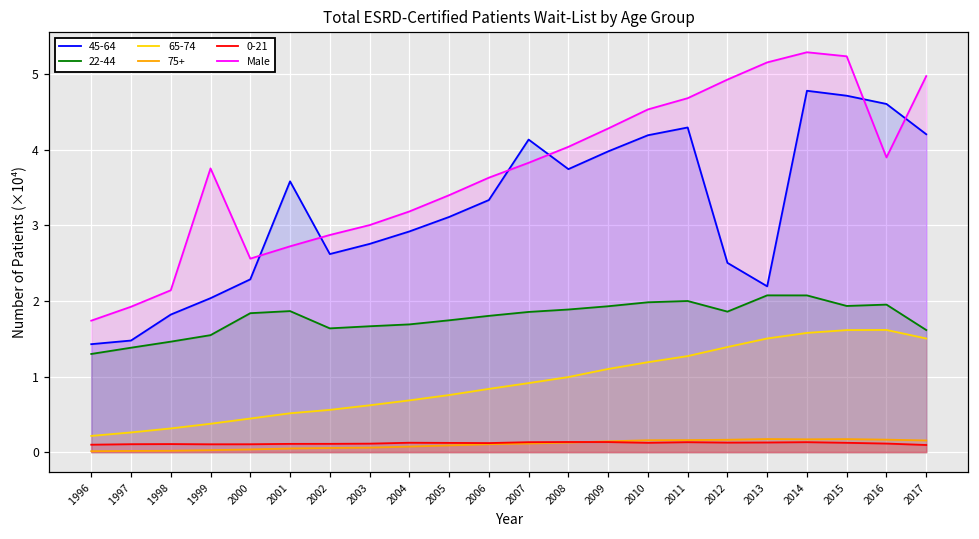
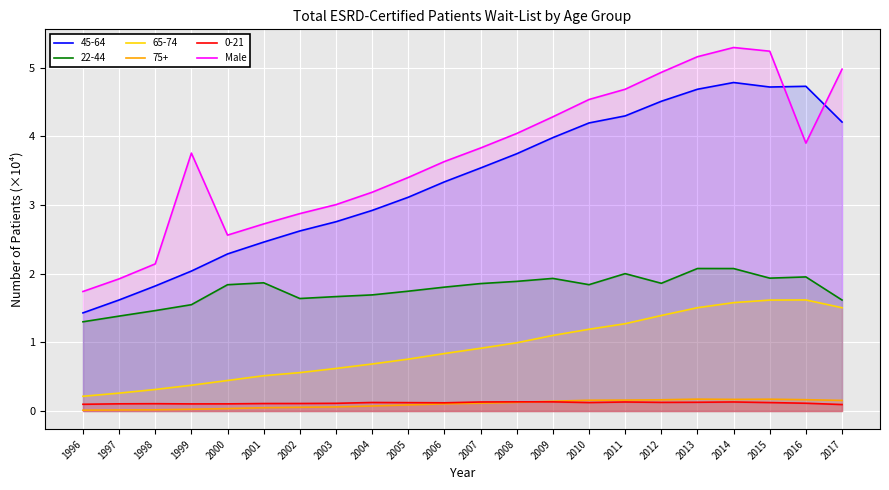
45-64, 1997: 1.5 -> 1.6
45-64, 2001: 3.6 -> 2.5
45-64, 2007: 4.1 -> 3.5
22-44, 2010: 2.0 -> 1.8
45-64, 2012: 2.5 -> 4.5
45-64, 2013: 2.2 -> 4.7
45-64, 2016: 4.6 -> 4.7
